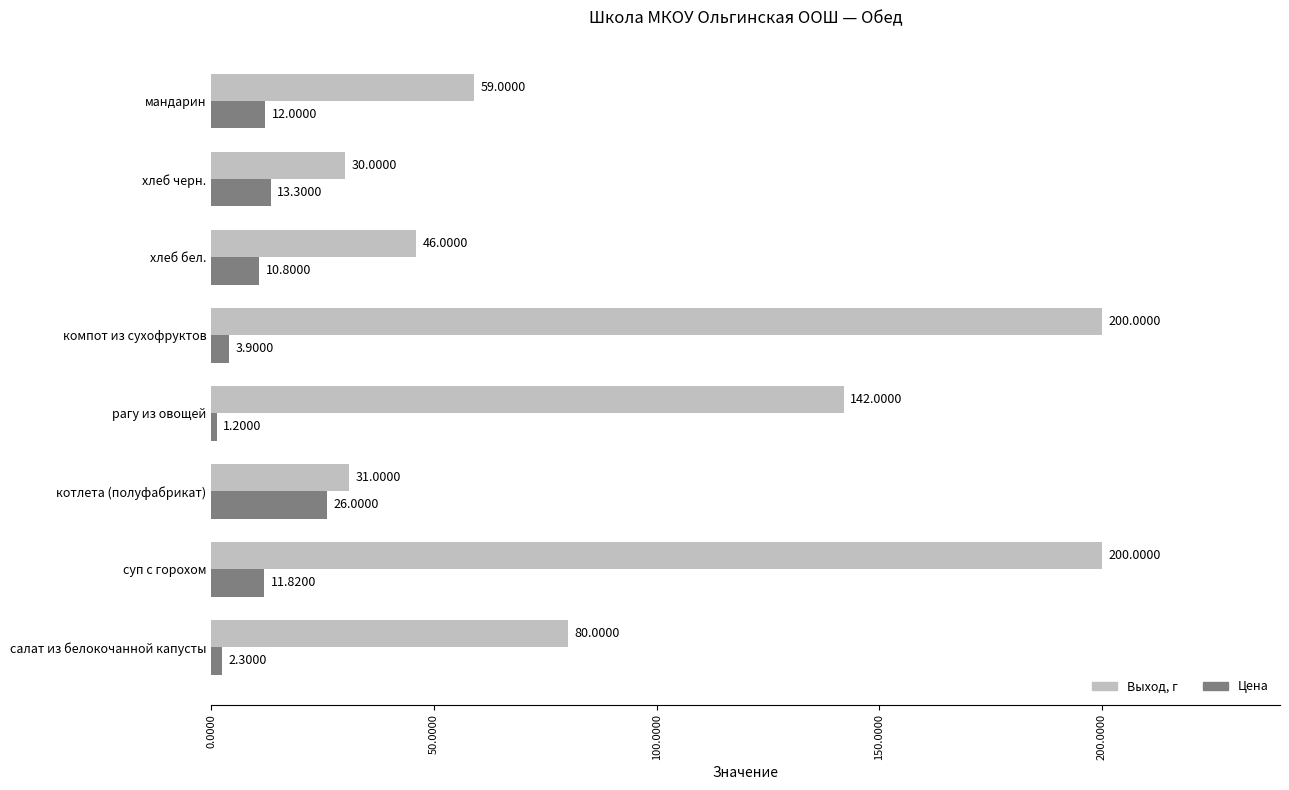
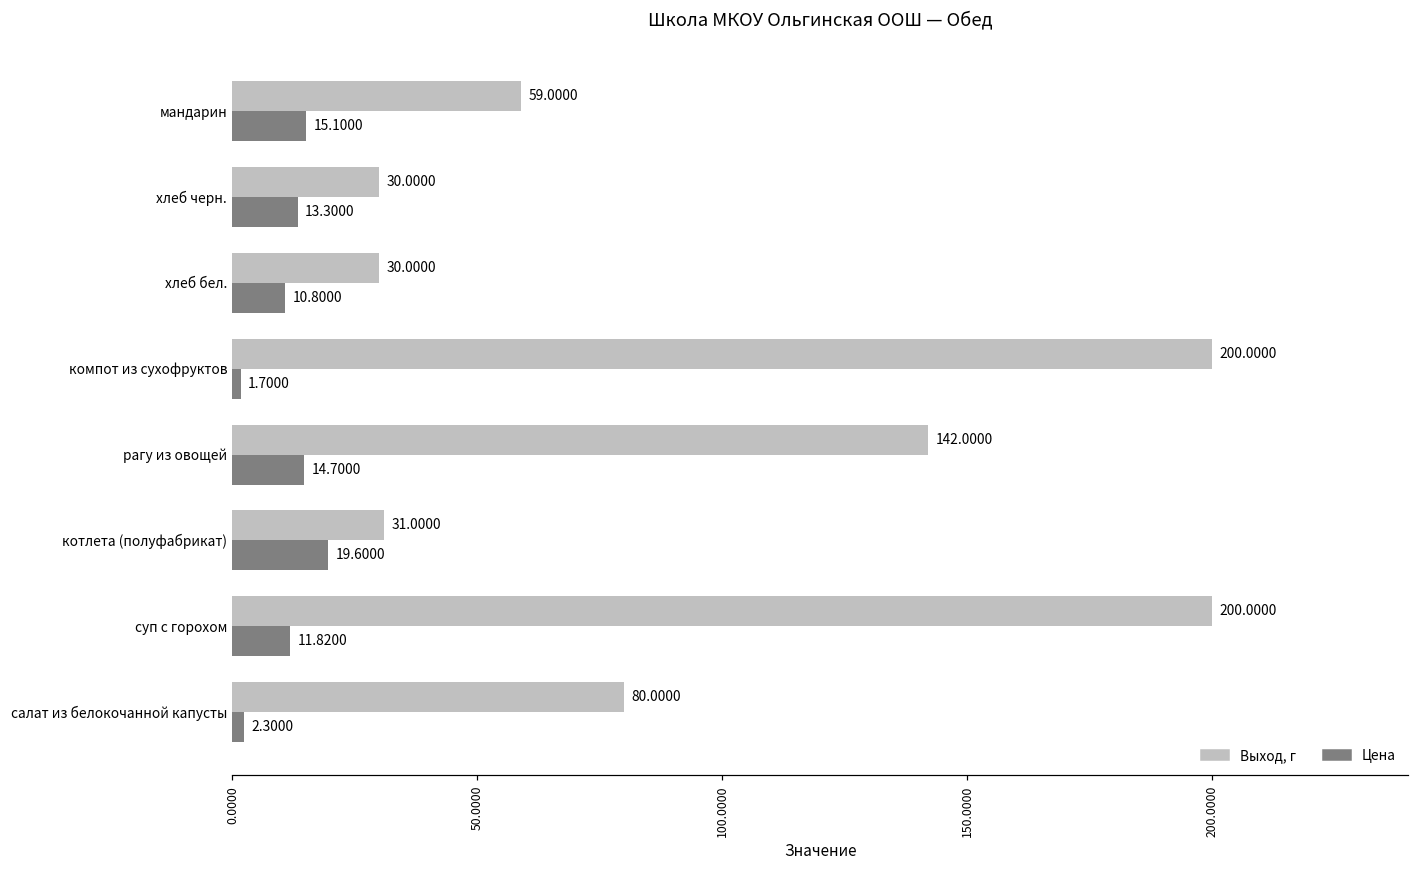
Цена, мандарин: 12.0000 -> 15.1000
Выход, г, хлеб бел.: 46.0000 -> 30.0000
Цена, компот из сухофруктов: 3.9000 -> 1.7000
Цена, рагу из овощей: 1.2000 -> 14.7000
Цена, котлета (полуфабрикат): 26.0000 -> 19.6000
